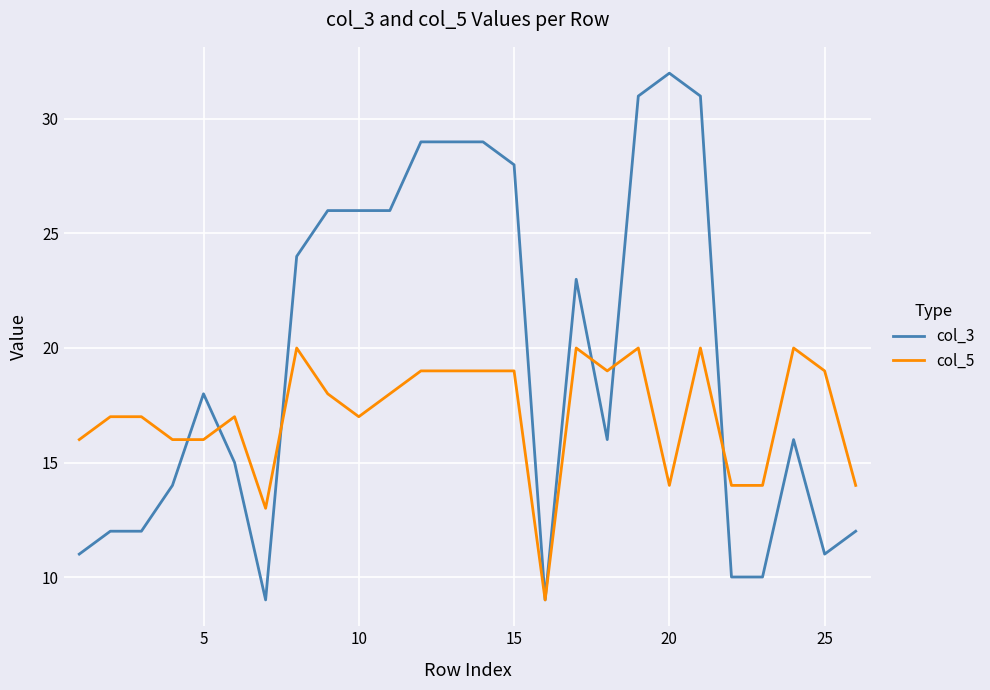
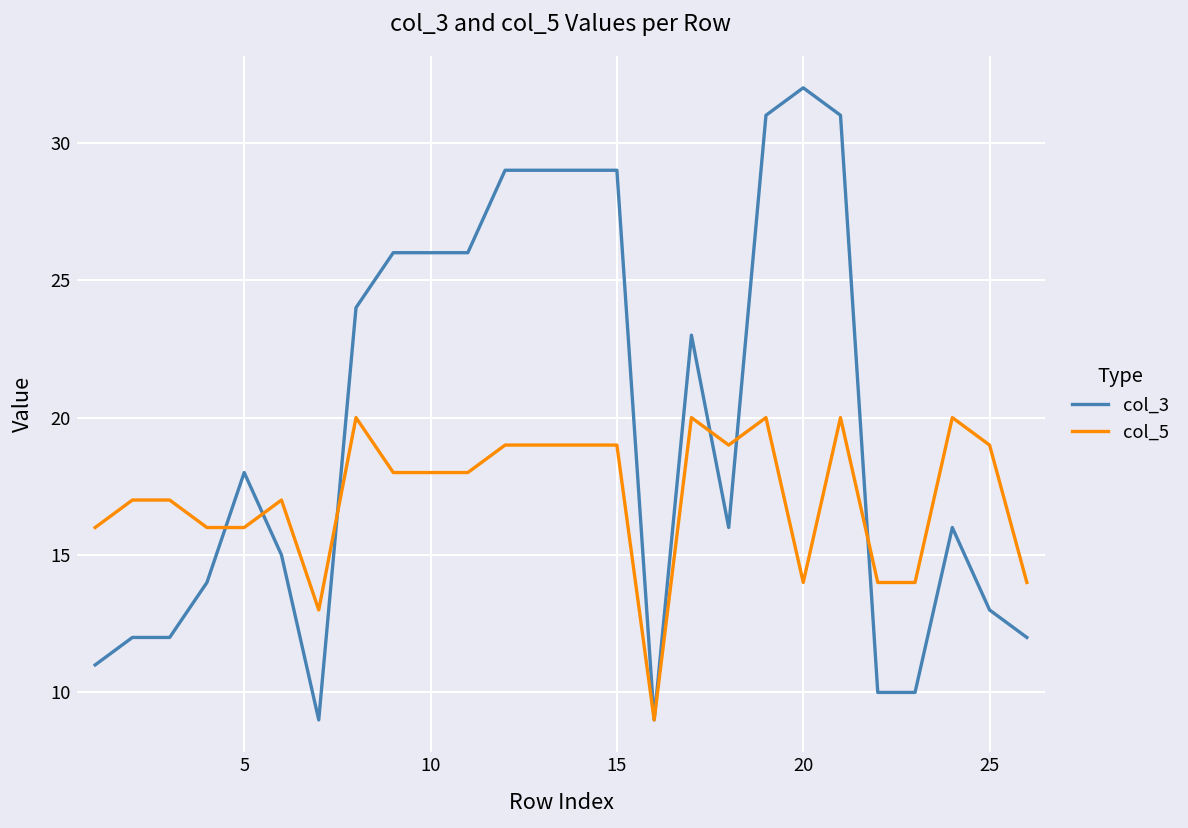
col_5, 10: 17 -> 18
col_3, 15: 28 -> 29
col_3, 25: 11 -> 13
